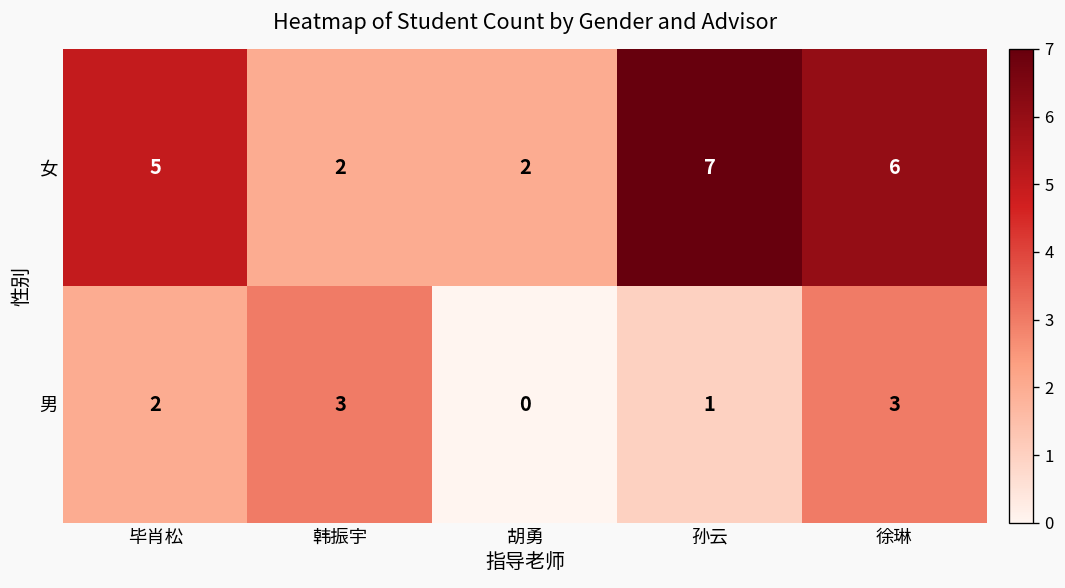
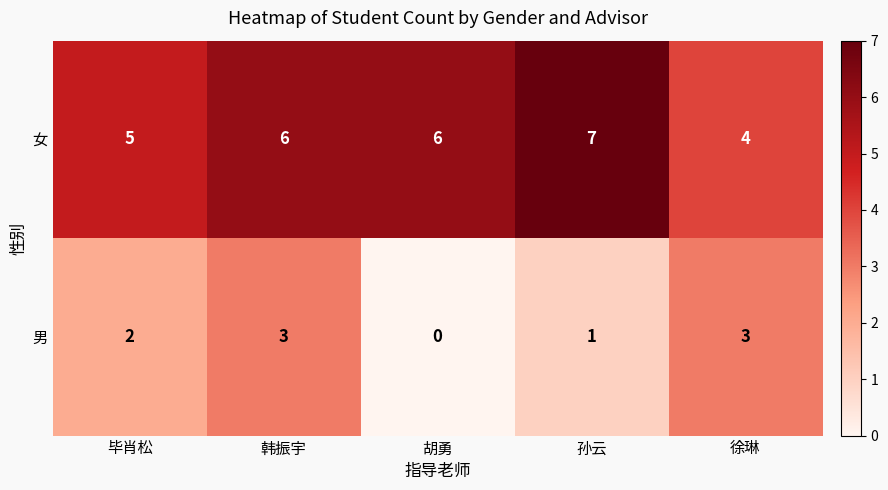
女, 韩振宇: 2 -> 6
女, 胡勇: 2 -> 6
女, 徐琳: 6 -> 4
